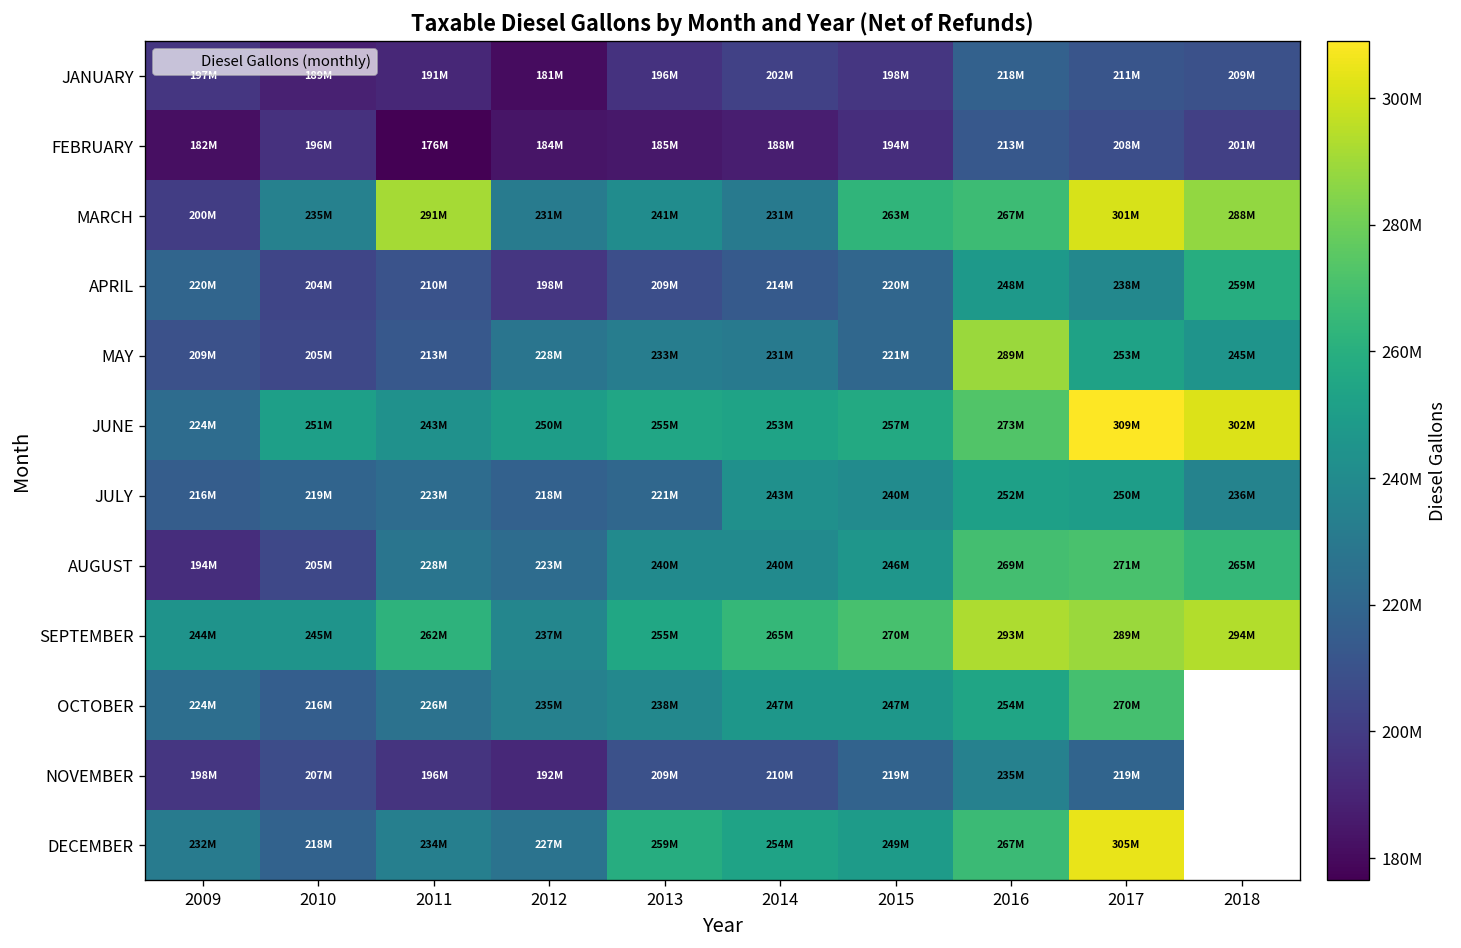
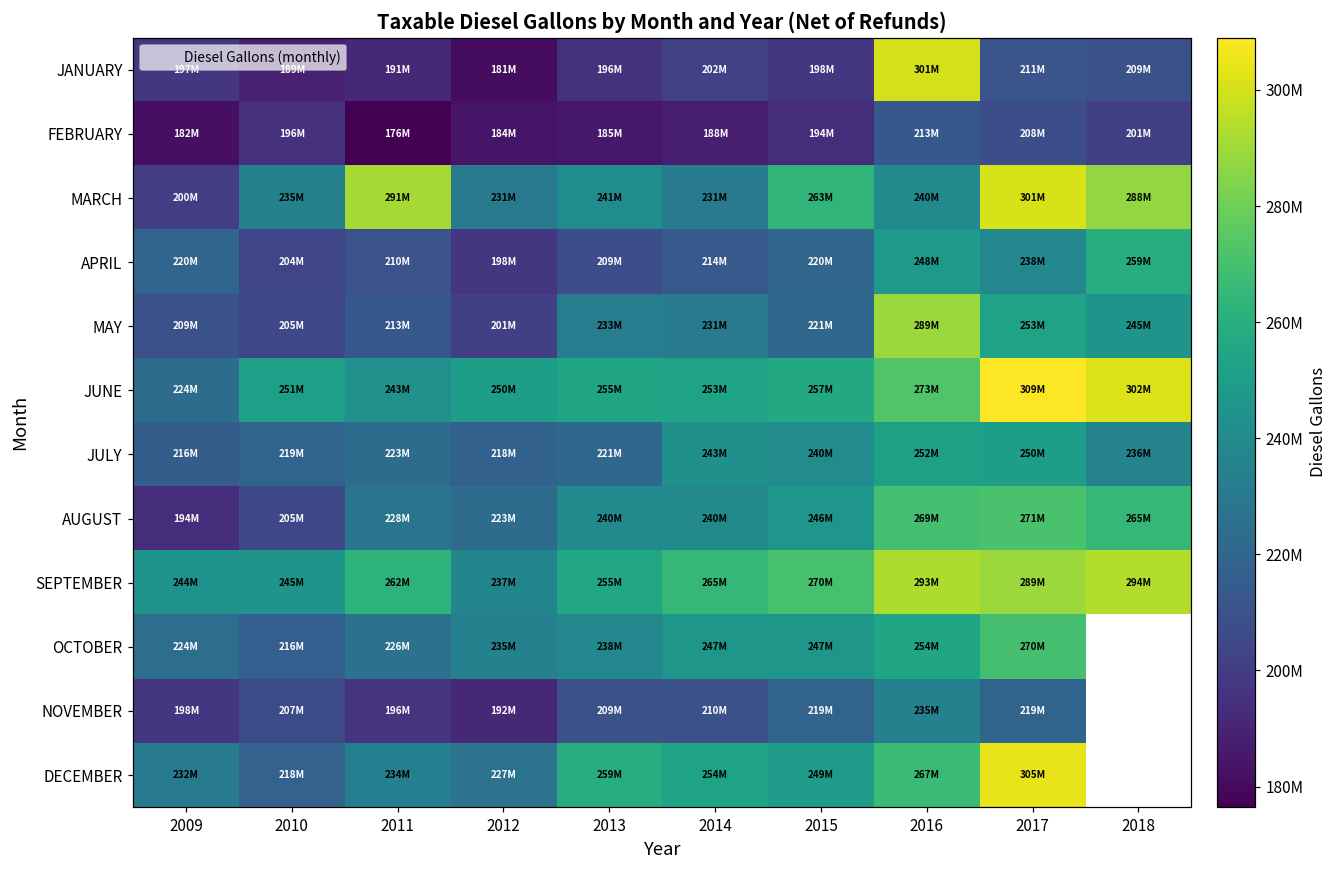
JANUARY, 2016: 218M -> 301M
MARCH, 2016: 267M -> 240M
MAY, 2012: 228M -> 201M
